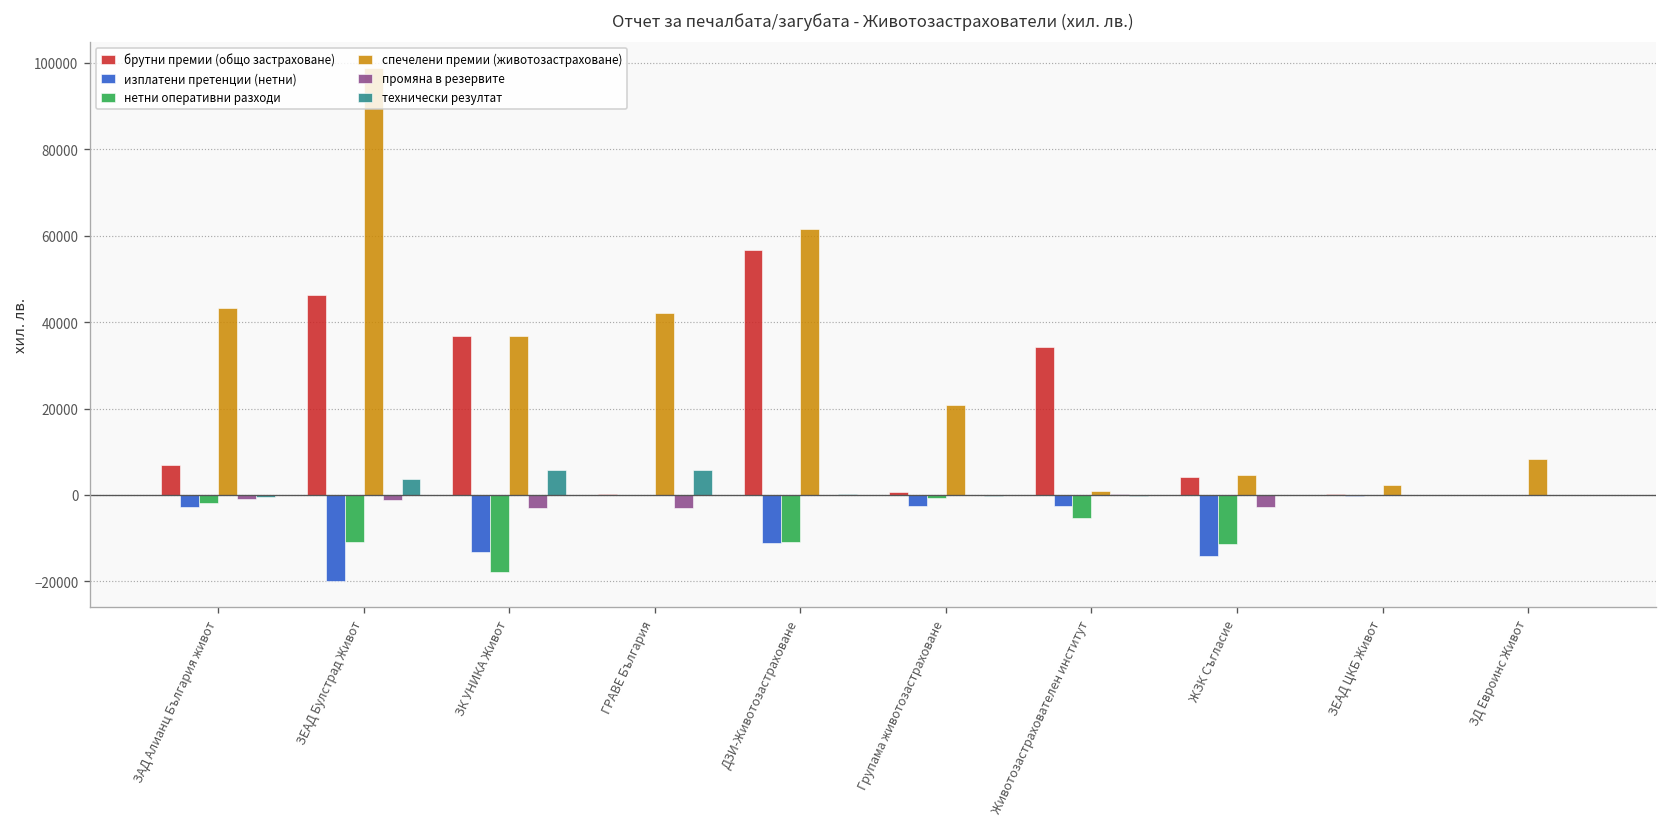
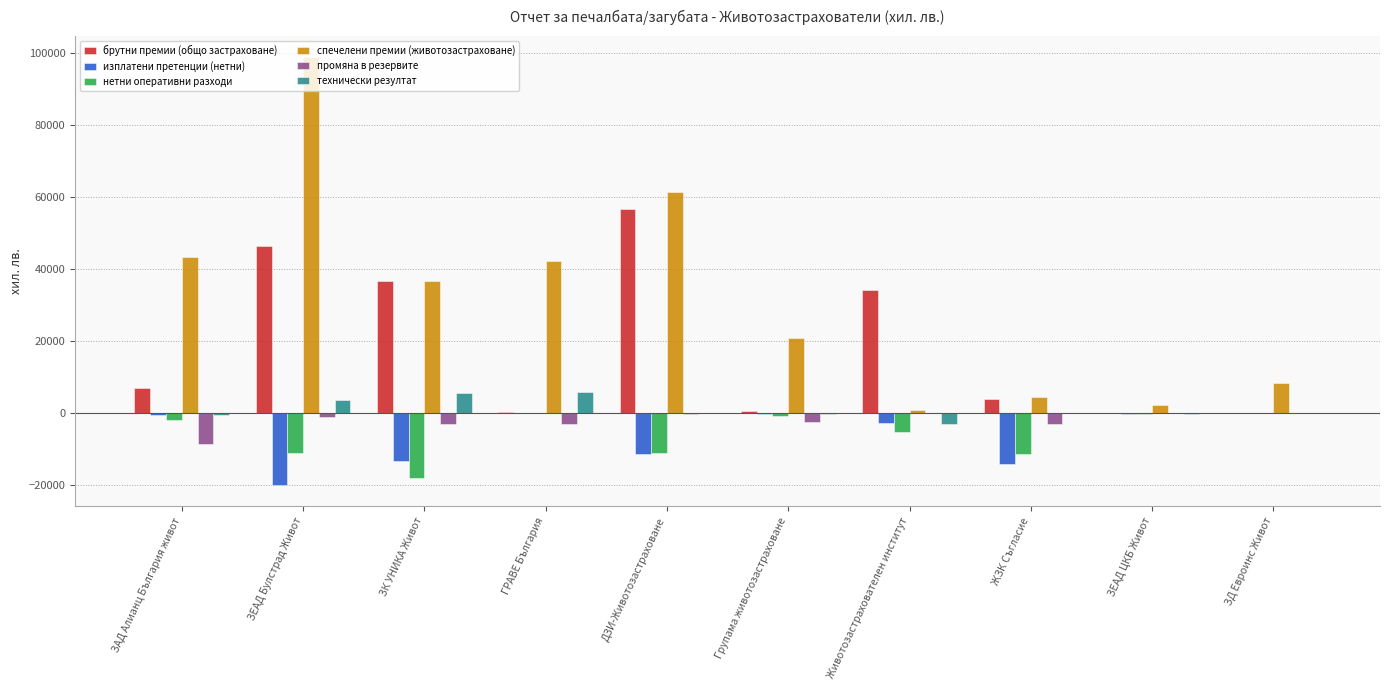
изплатени претенции (нетни), ЗАД Алианц България живот: -3000 -> 0
промяна в резервите, ЗАД Алианц България живот: -1000 -> -8000
изплатени претенции (нетни), Групама животозастраховане: -2000 -> 0
промяна в резервите, Групама животозастраховане: 0 -> -2000
технически резултат, Животозастрахователен институт: 0 -> -3000
